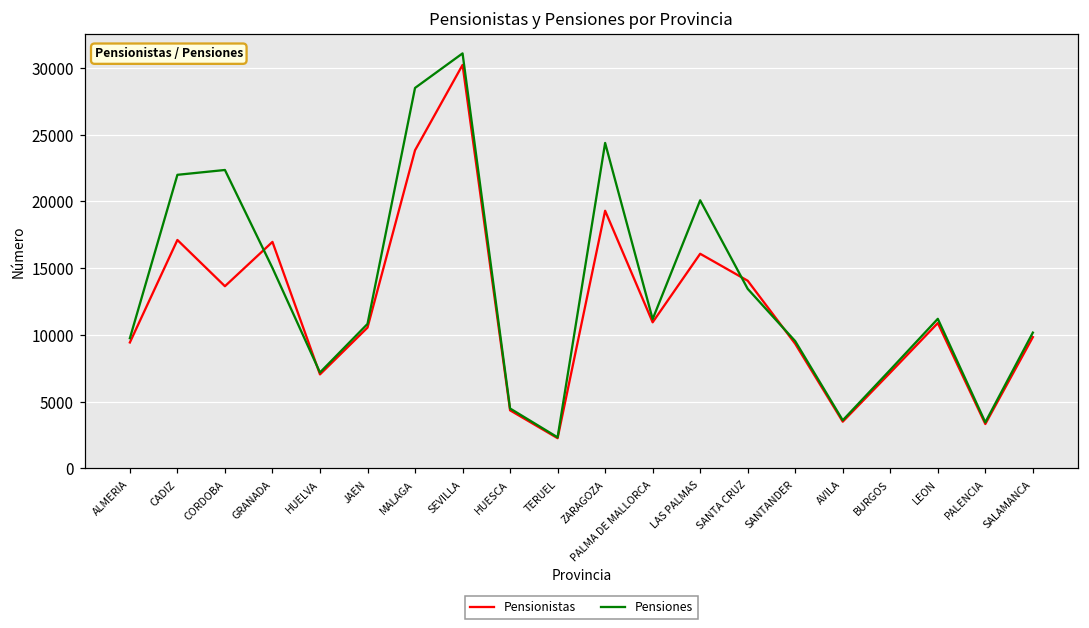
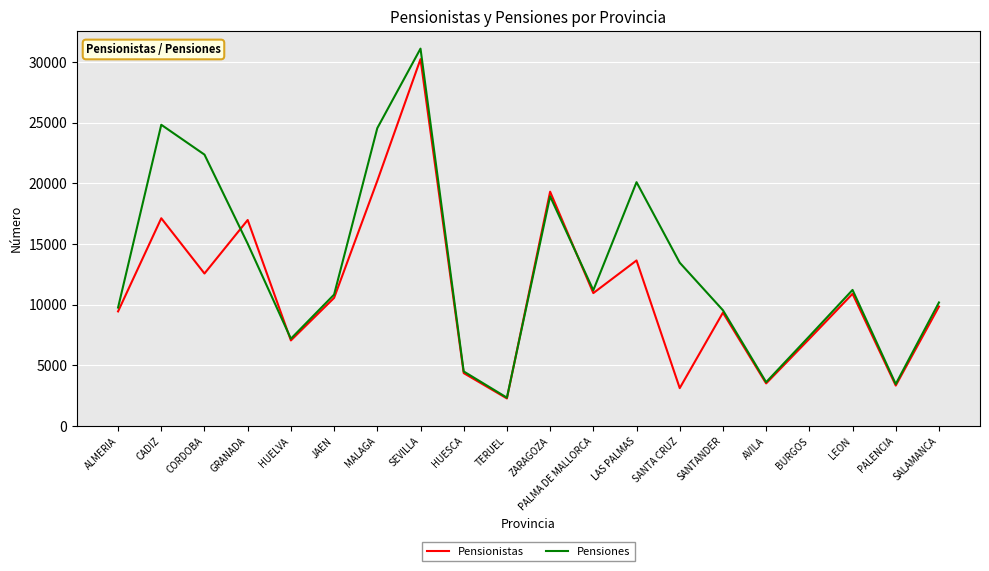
Pensiones, CADIZ: 22000 -> 24800
Pensionistas, CORDOBA: 13700 -> 12600
Pensionistas, MALAGA: 23800 -> 20200
Pensiones, MALAGA: 28500 -> 24500
Pensiones, ZARAGOZA: 24400 -> 18900
Pensionistas, LAS PALMAS: 16100 -> 13600
Pensionistas, SANTA CRUZ: 14100 -> 3100
